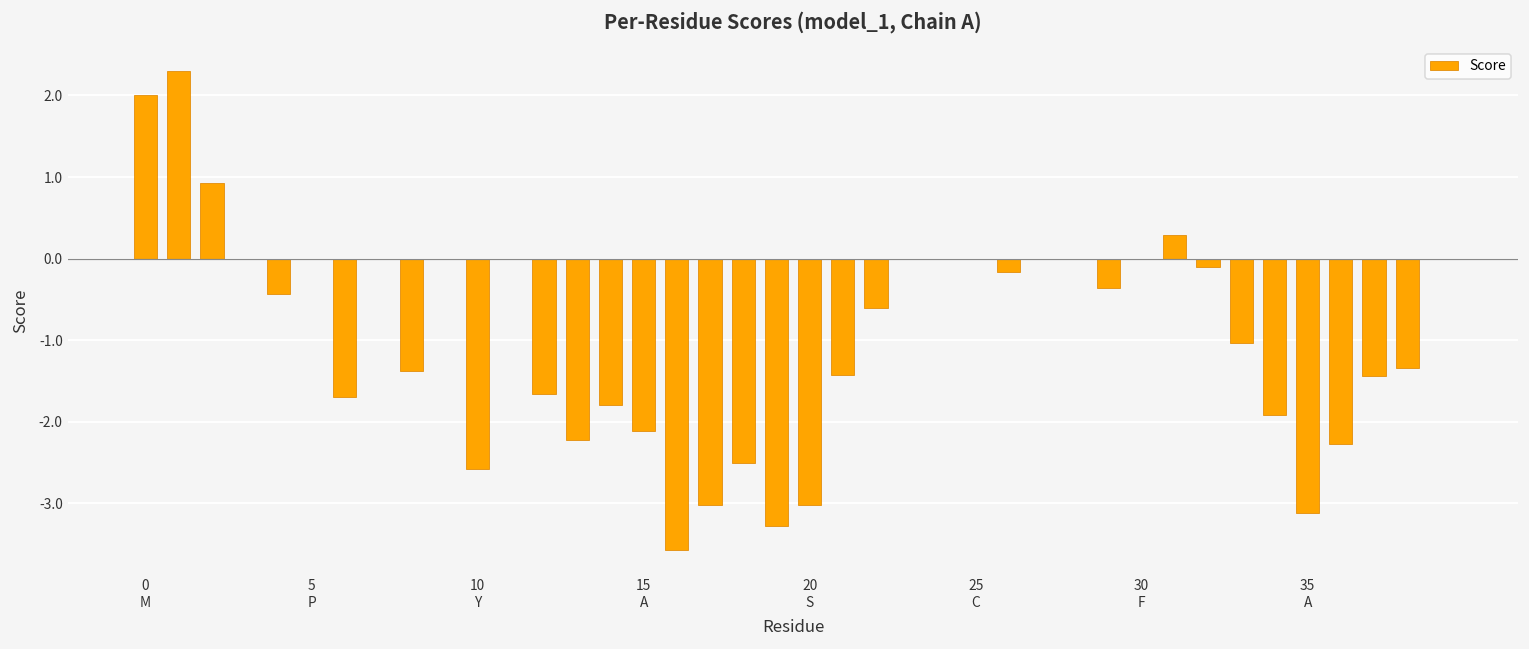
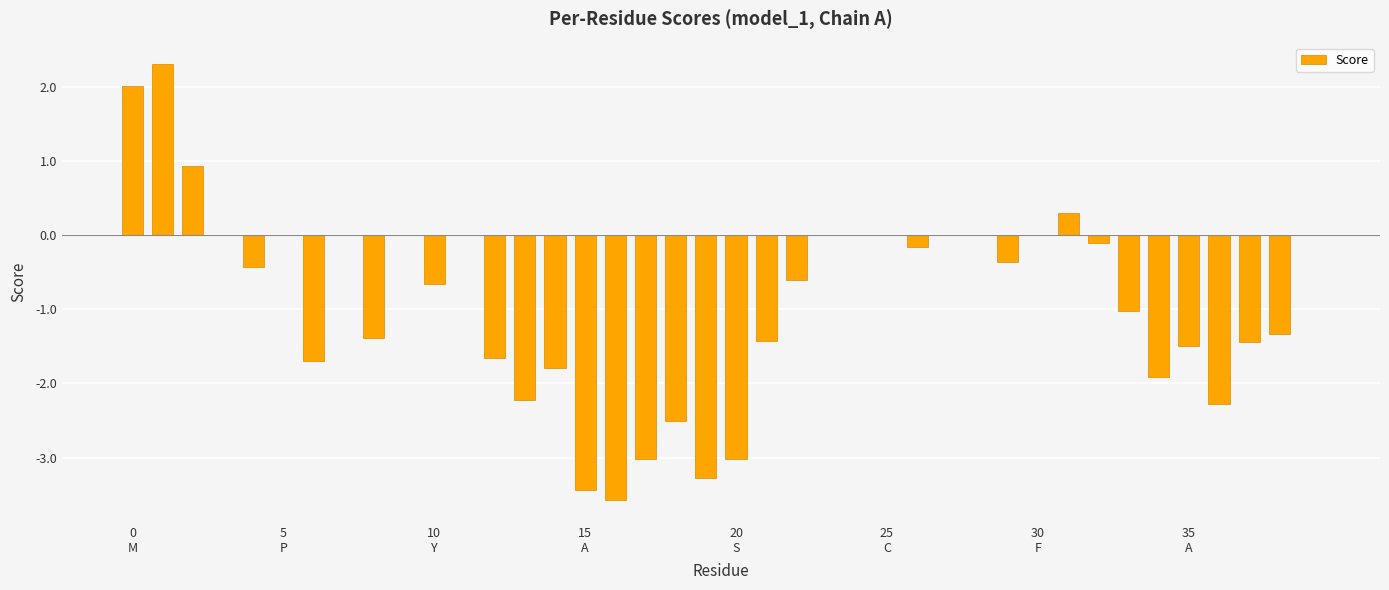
10 Y: -2.6 -> -0.7
15 A: -2.1 -> -3.4
35 A: -3.1 -> -1.5
